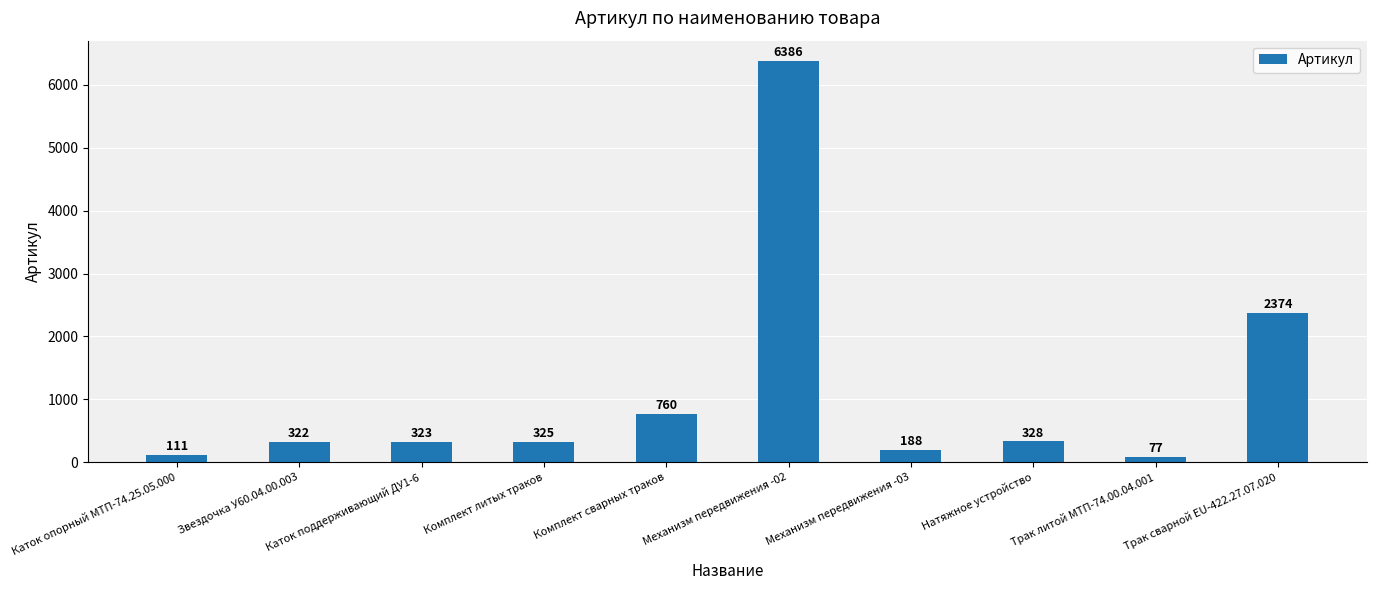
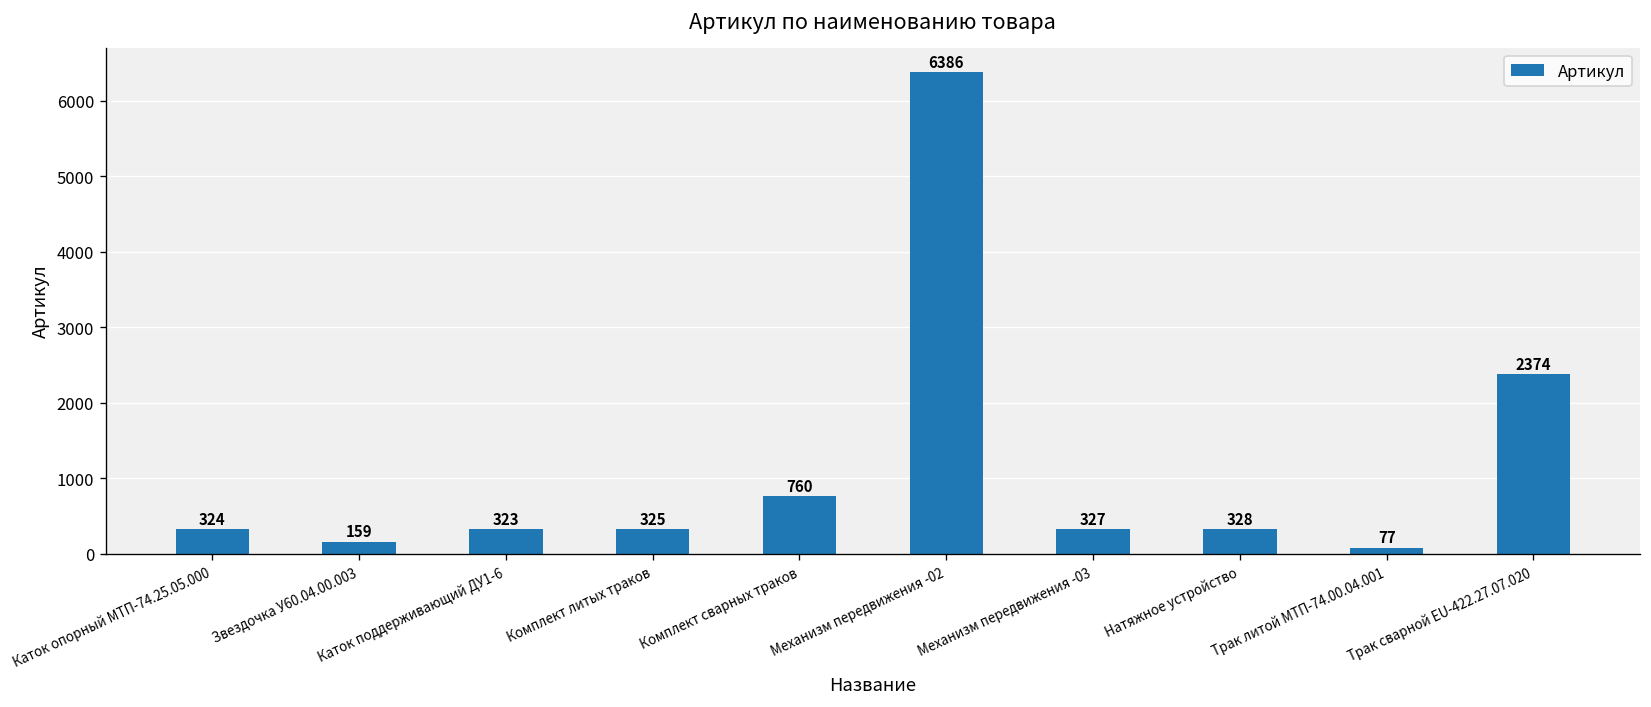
Каток опорный МТП-74.25.05.000: 111 -> 324
Звездочка У60.04.00.003: 322 -> 159
Механизм передвижения -03: 188 -> 327
